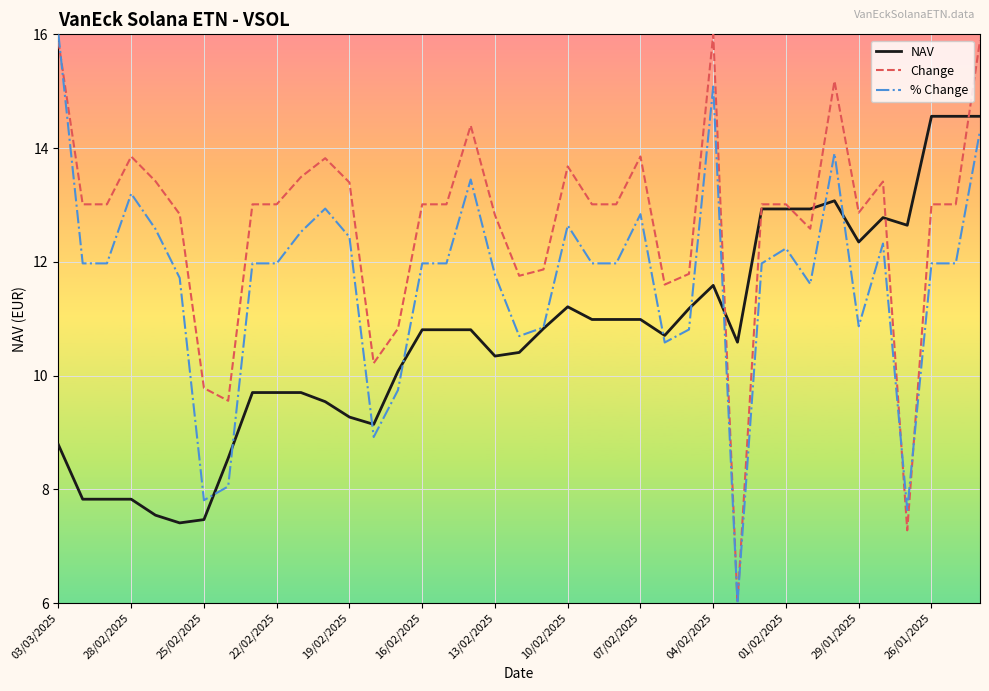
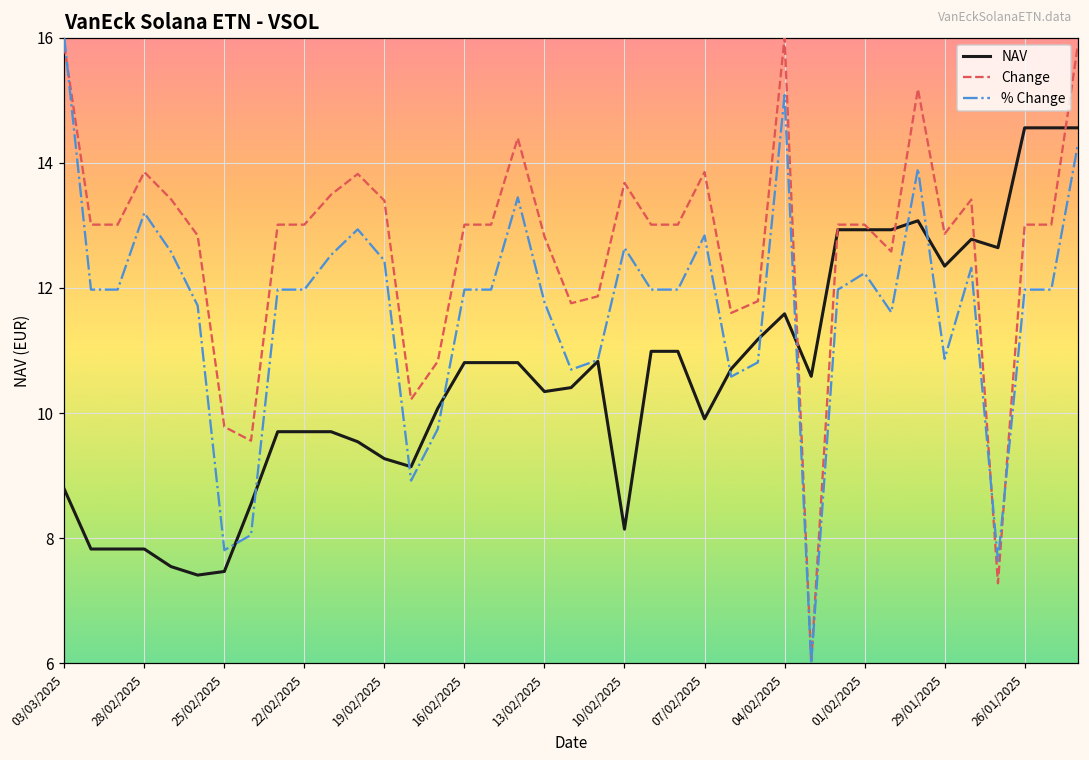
NAV, 10/02/2025: 11.2 -> 8.1
NAV, 07/02/2025: 11.0 -> 9.9
